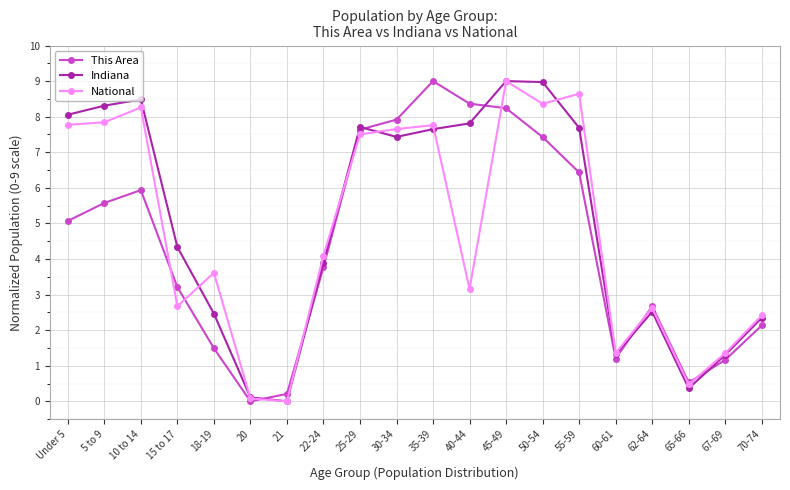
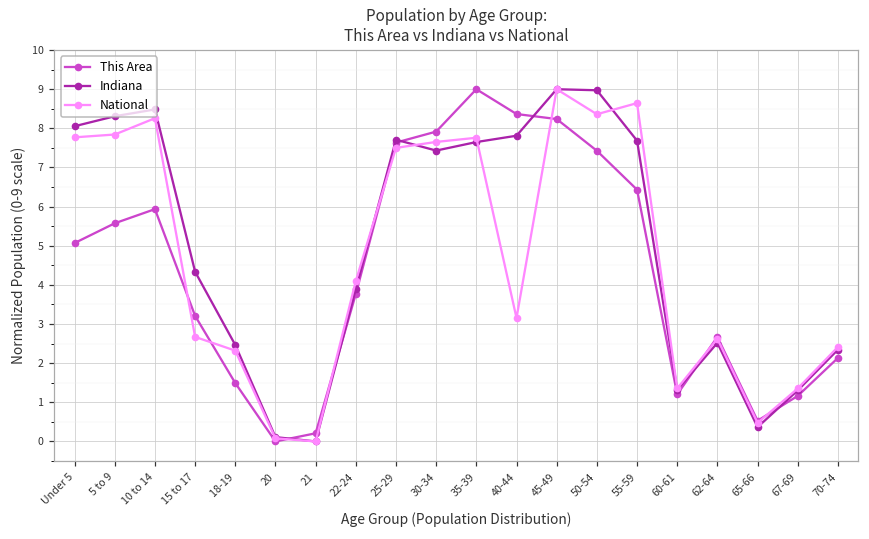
National, 18-19: 3.6 -> 2.3
